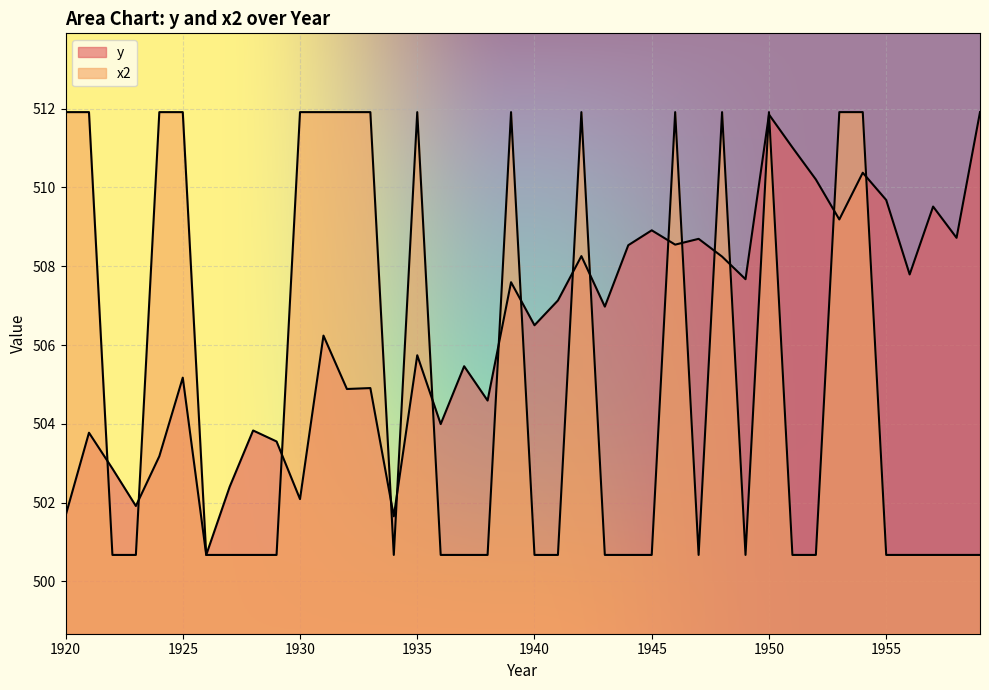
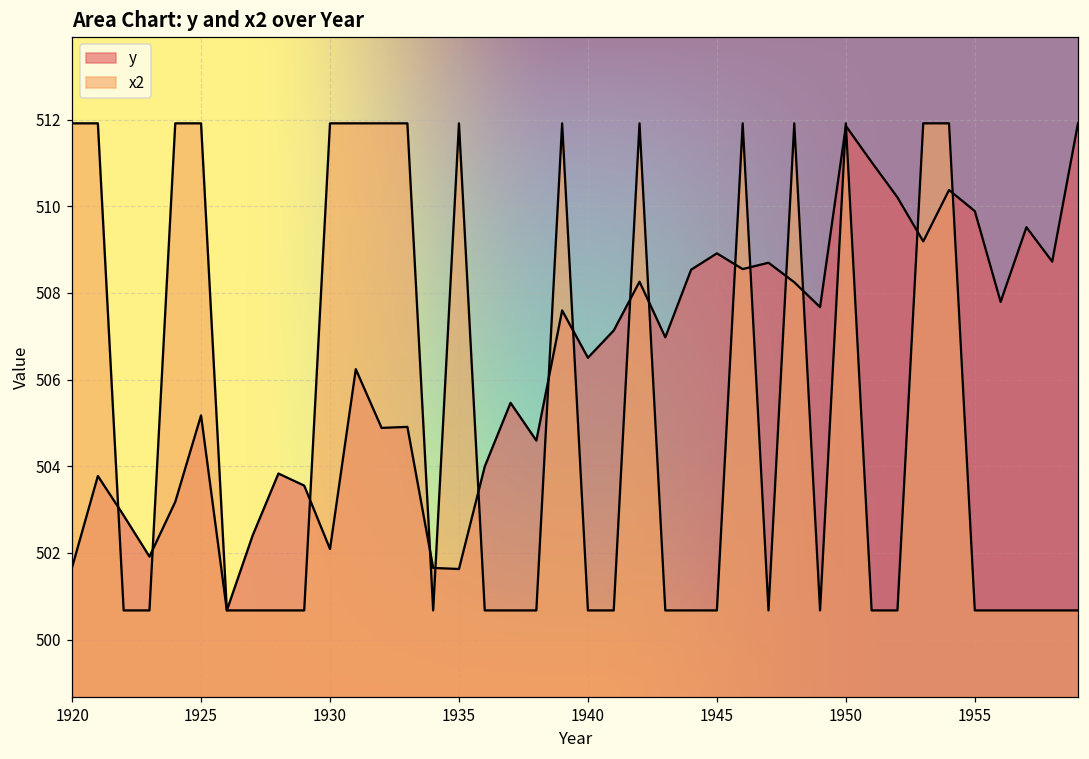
y, 1935: 505.7 -> 501.6
y, 1955: 509.7 -> 509.9
